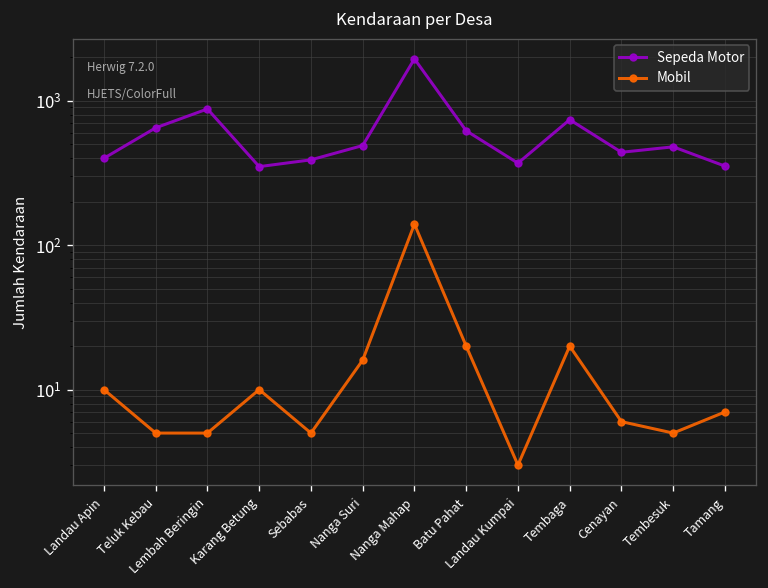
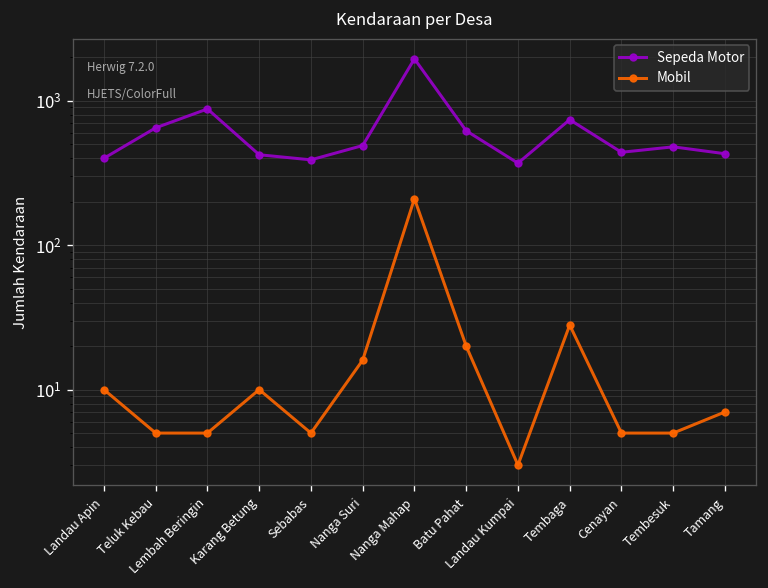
Sepeda Motor, Karang Betung: 350 -> 420
Mobil, Nanga Mahap: 140 -> 210
Mobil, Tembaga: 20 -> 28
Mobil, Cenayan: 6 -> 5
Sepeda Motor, Tamang: 350 -> 430
